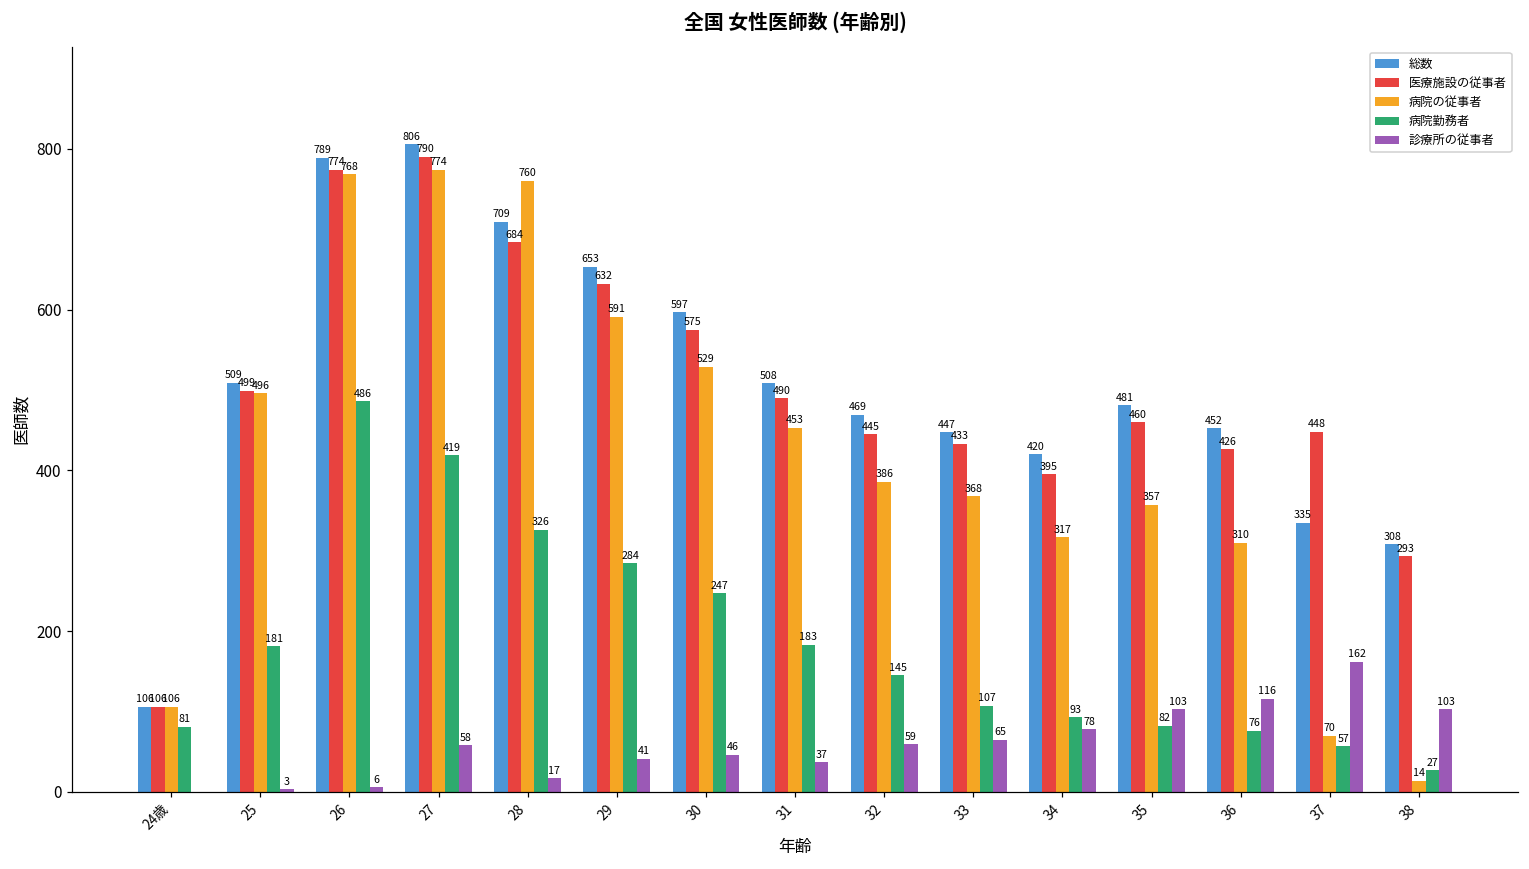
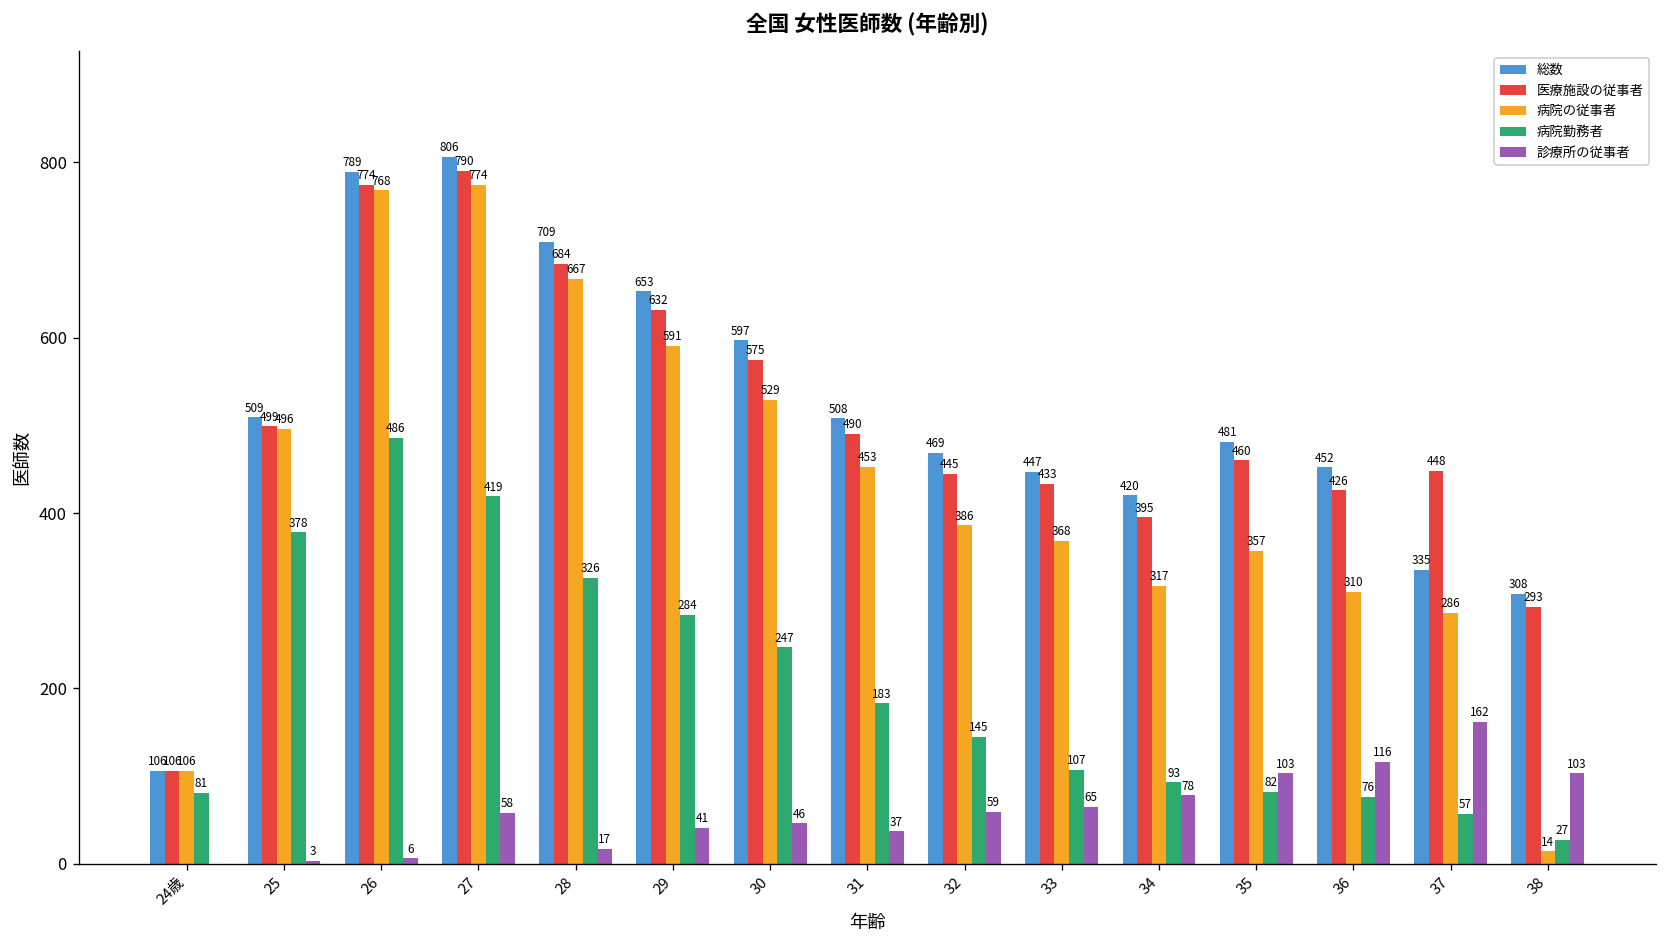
病院勤務者, 25: 181 -> 378
病院の従事者, 28: 760 -> 667
病院の従事者, 37: 70 -> 286
